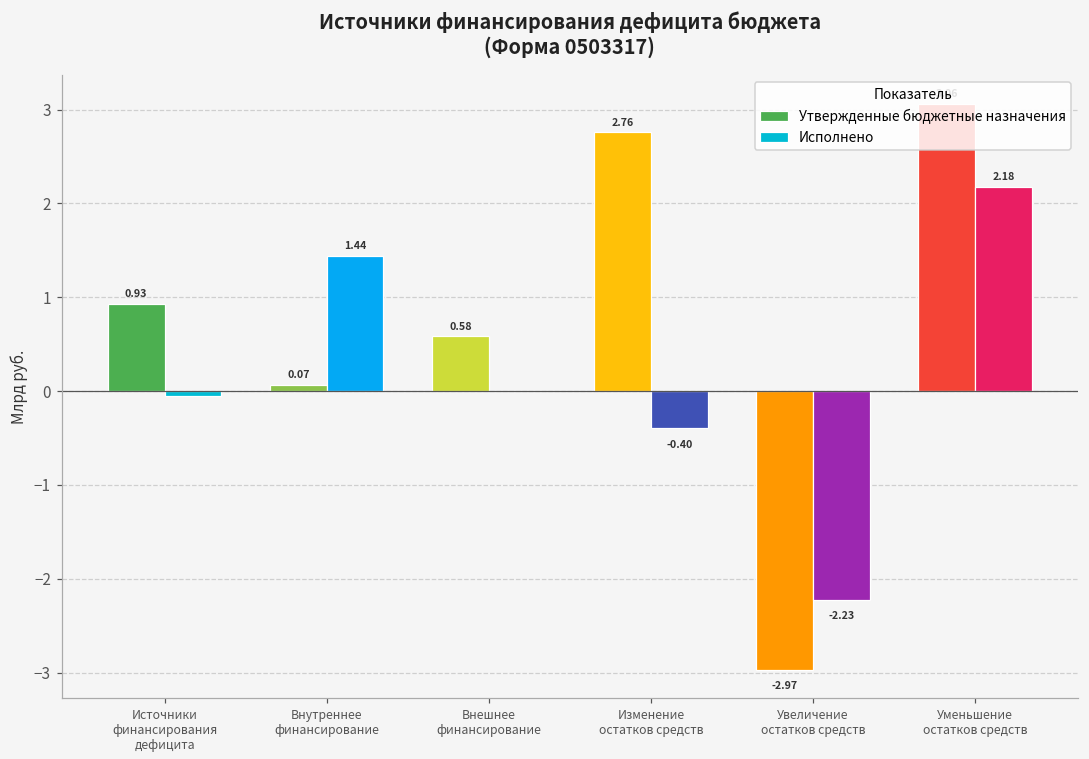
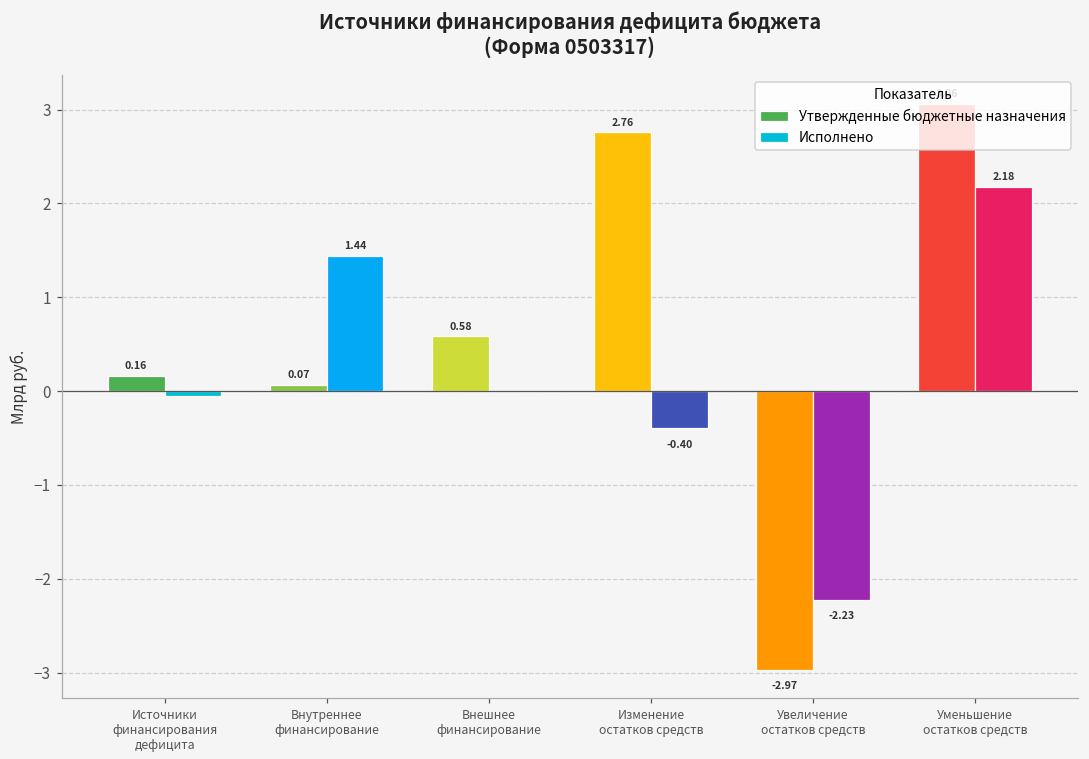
Утвержденные бюджетные назначения, Источники финансирования дефицита: 0.93 -> 0.16
